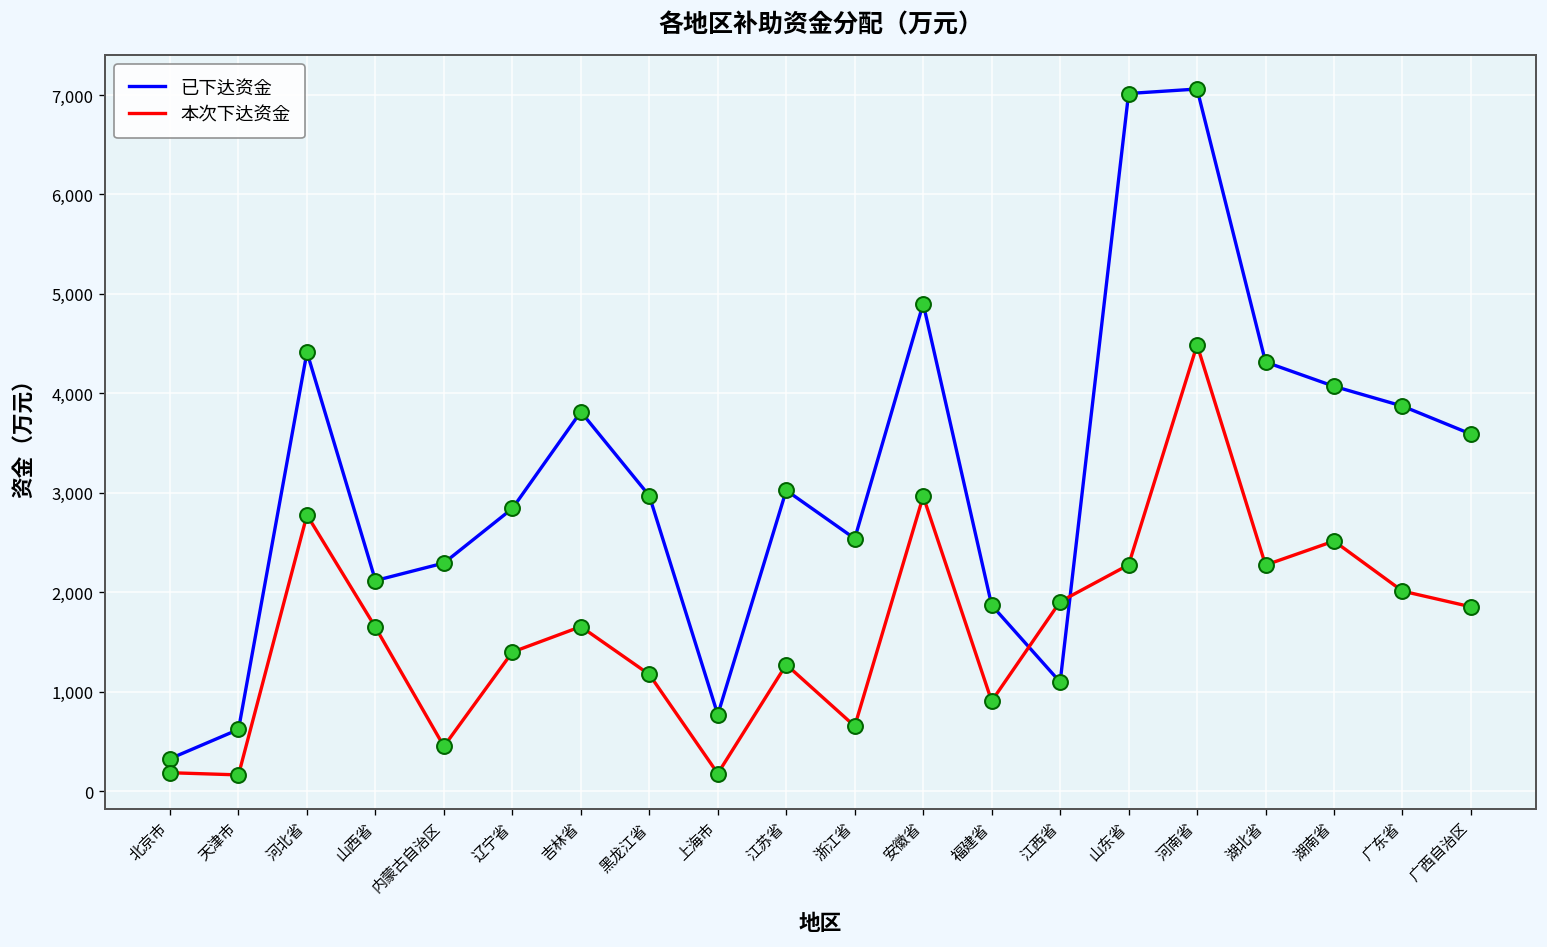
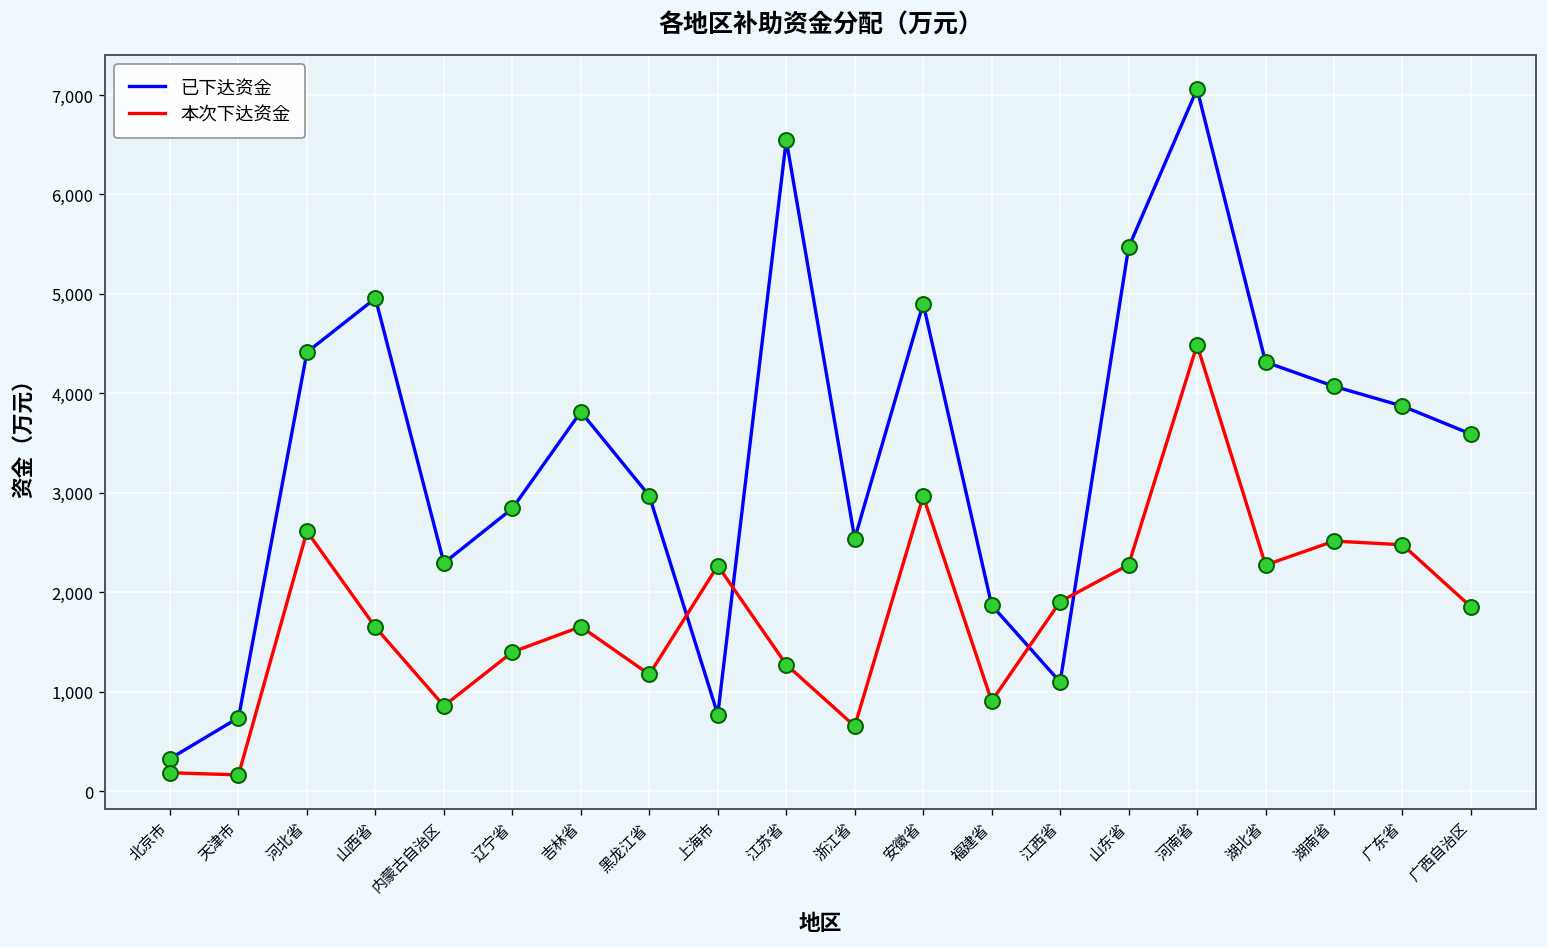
已下达资金, 天津市: 600 -> 700
本次下达资金, 河北省: 2,800 -> 2,600
已下达资金, 山西省: 2,100 -> 5,000
本次下达资金, 内蒙古自治区: 500 -> 900
本次下达资金, 上海市: 200 -> 2,300
已下达资金, 江苏省: 3,000 -> 6,500
已下达资金, 山东省: 7,000 -> 5,500
本次下达资金, 广东省: 2,000 -> 2,500
